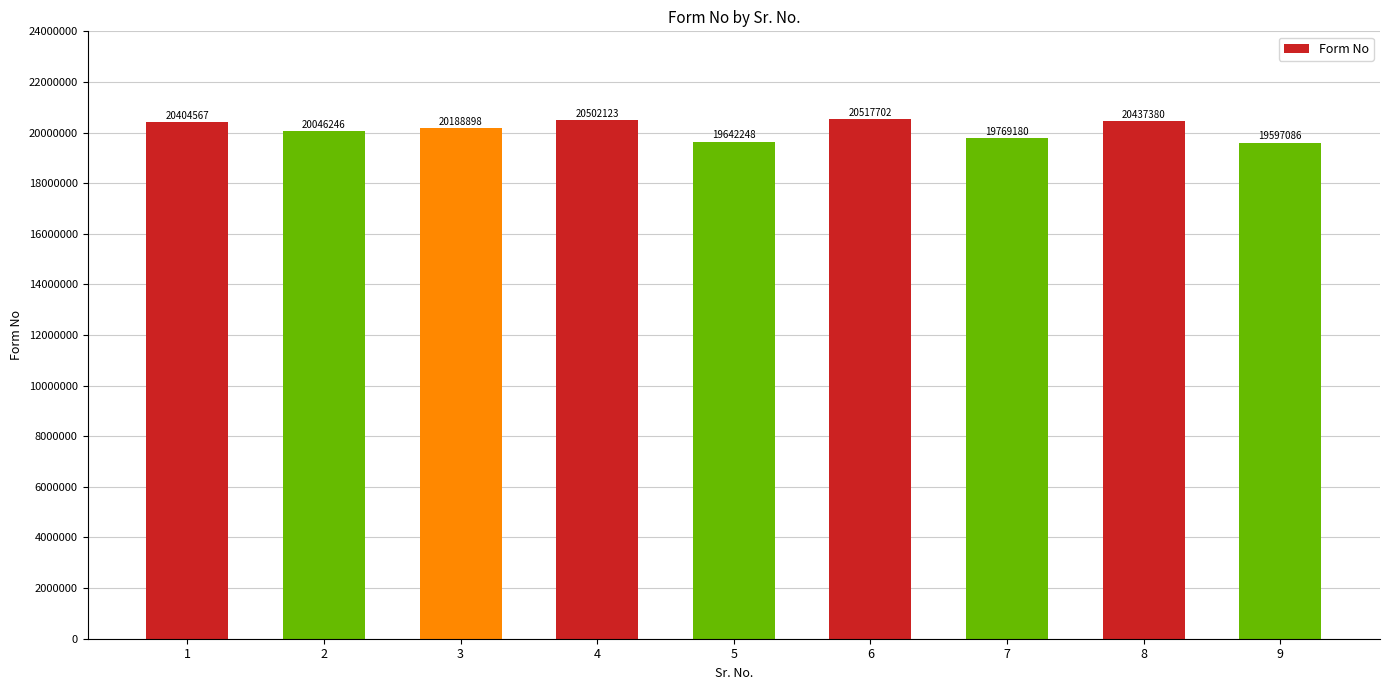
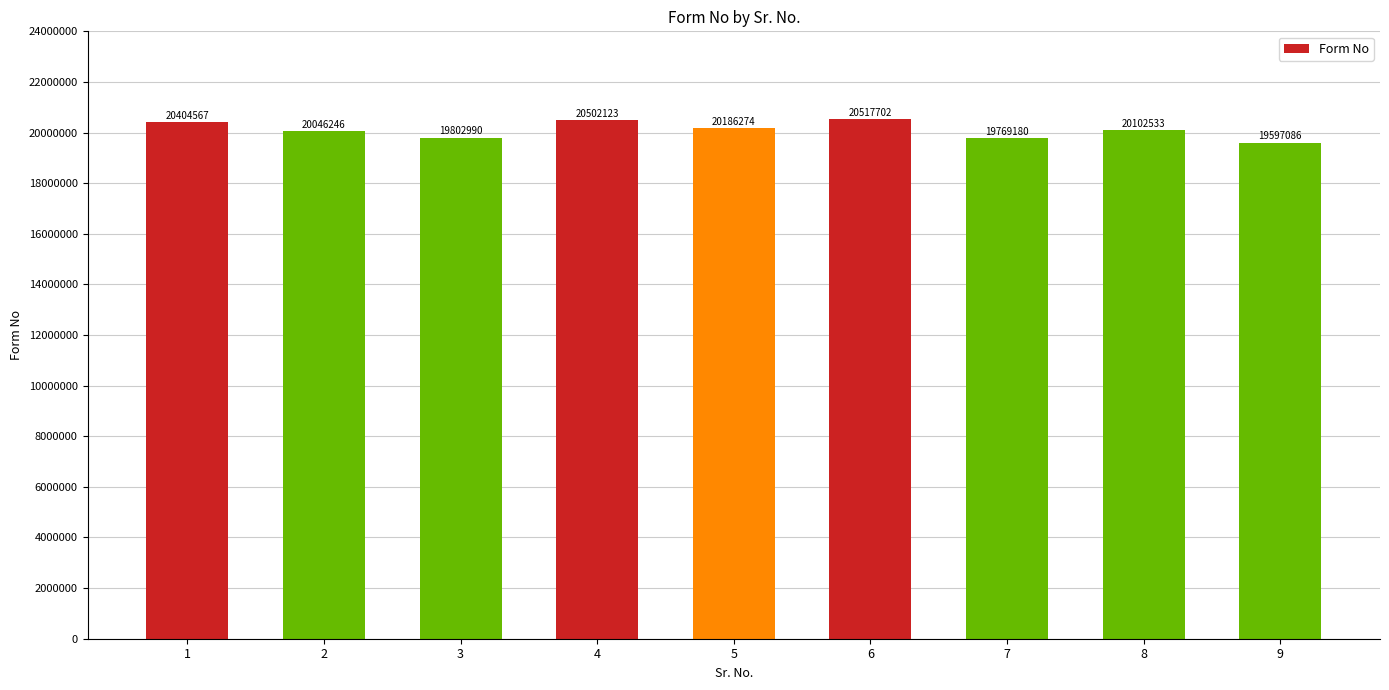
3: 20188898 -> 19802990
5: 19642248 -> 20186274
8: 20437380 -> 20102533
